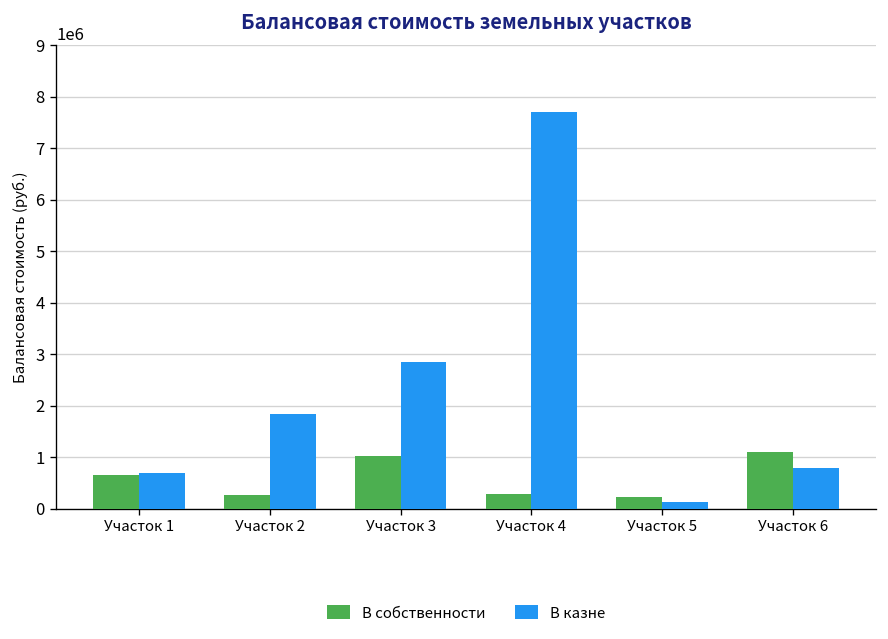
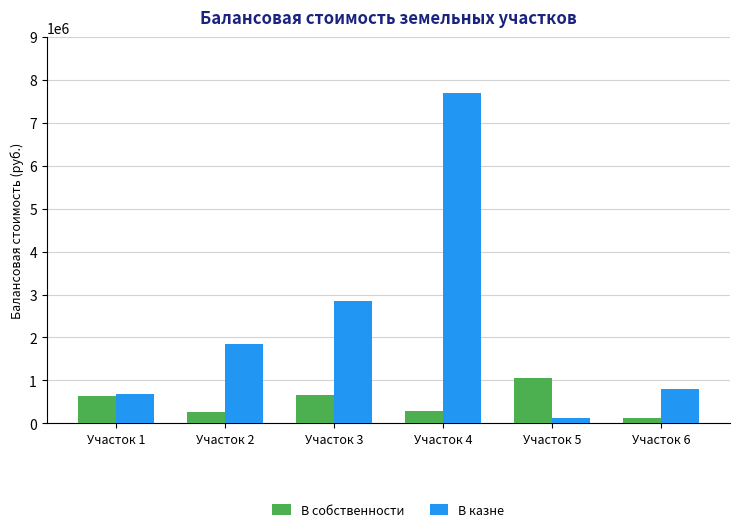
В собственности, Участок 3: 1000000 -> 700000
В собственности, Участок 5: 200000 -> 1100000
В собственности, Участок 6: 1100000 -> 100000
